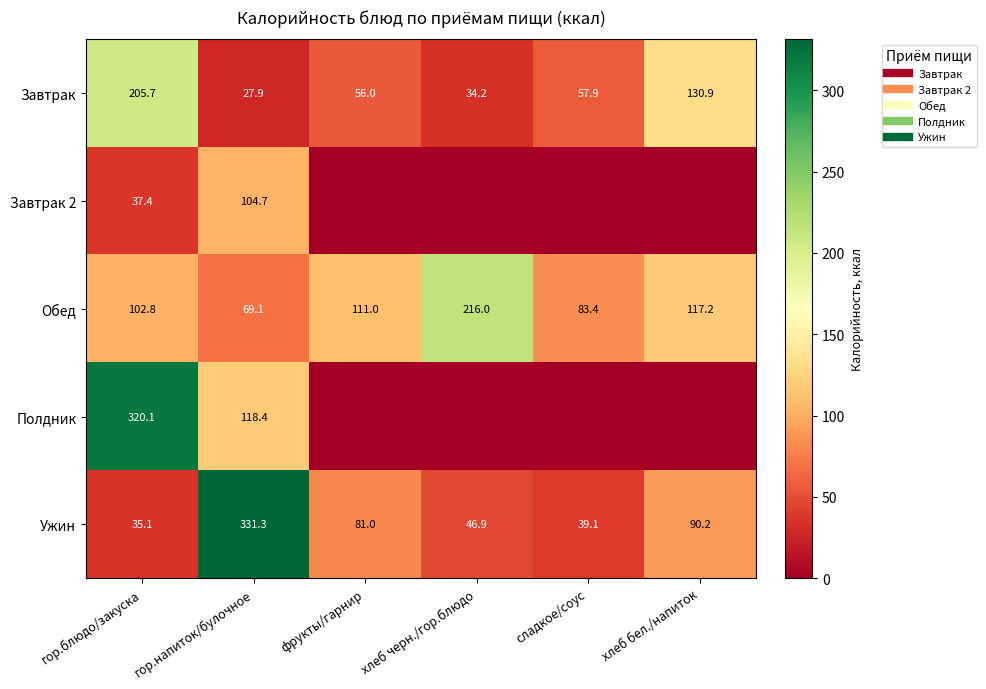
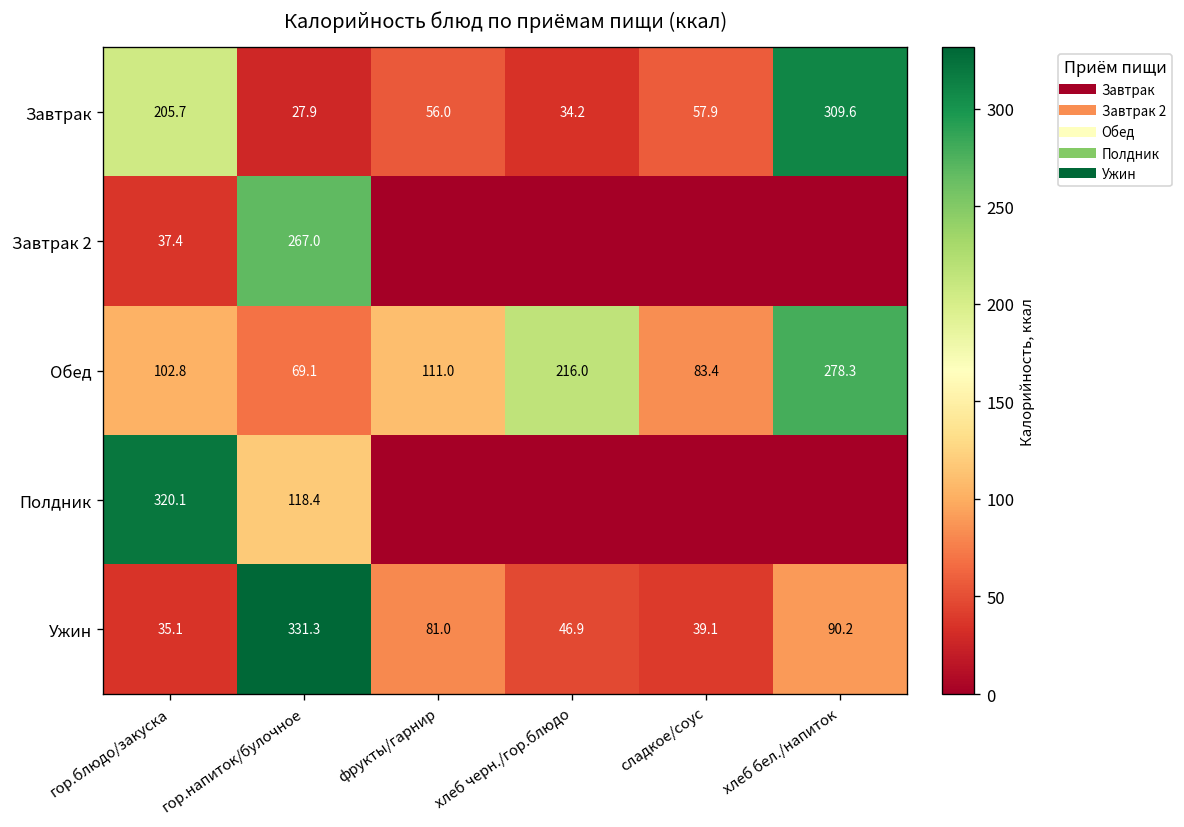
Завтрак, хлеб бел./напиток: 130.9 -> 309.6
Завтрак 2, гор.напиток/булочное: 104.7 -> 267.0
Обед, хлеб бел./напиток: 117.2 -> 278.3
